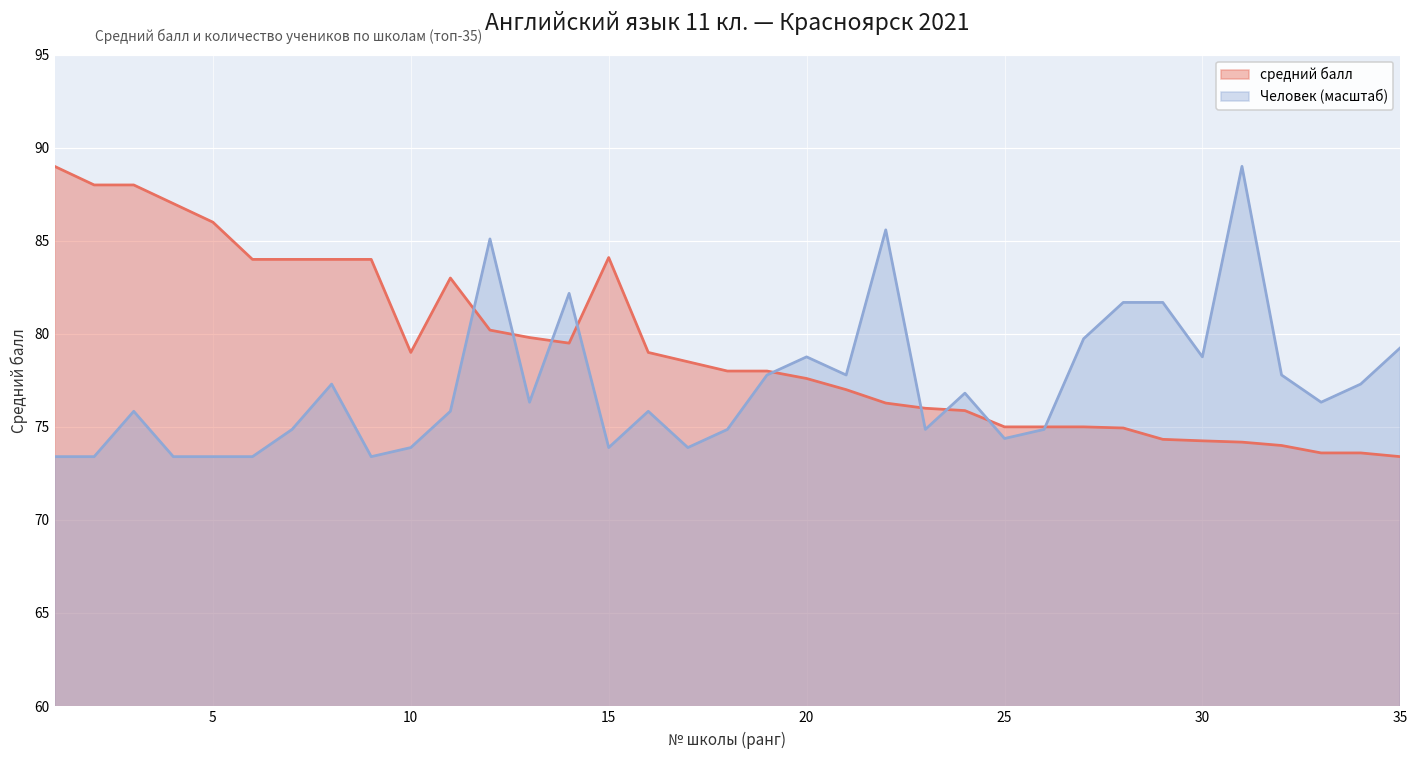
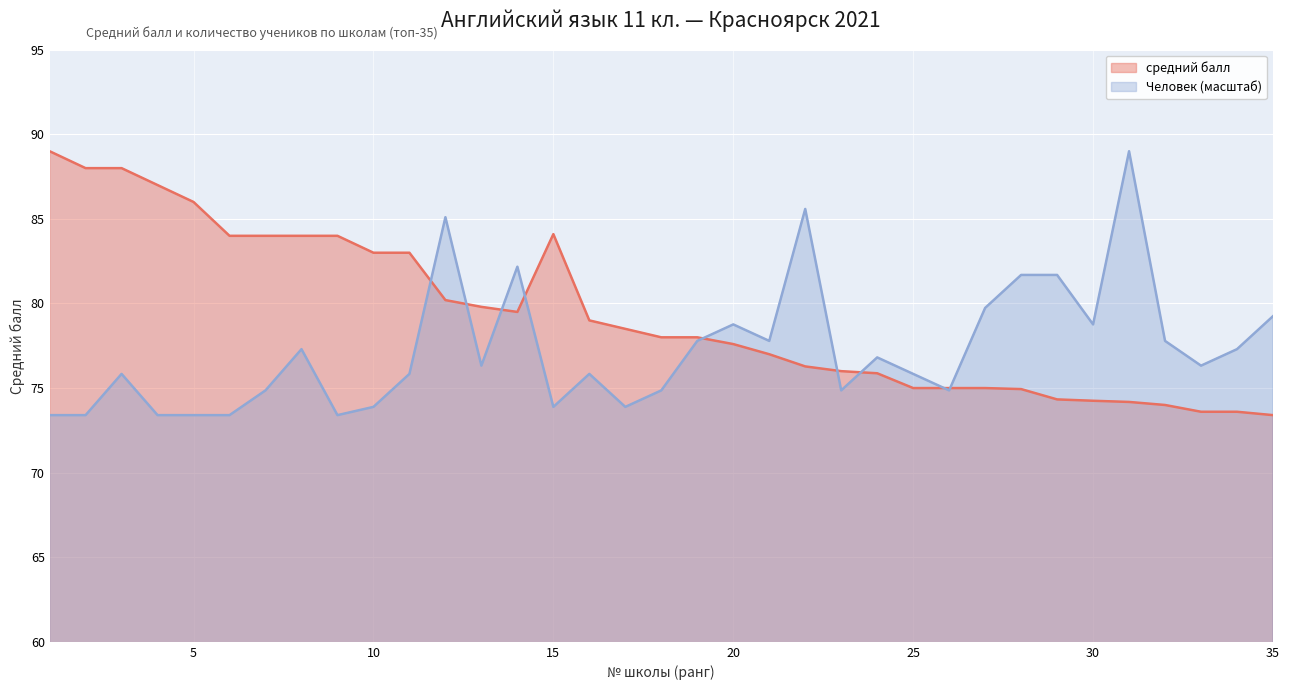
средний балл, 10: 79 -> 83
Человек (масштаб), 25: 74.4 -> 75.8
